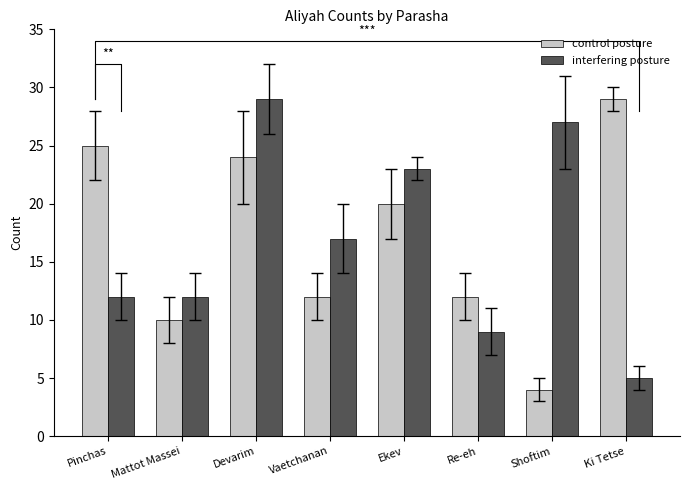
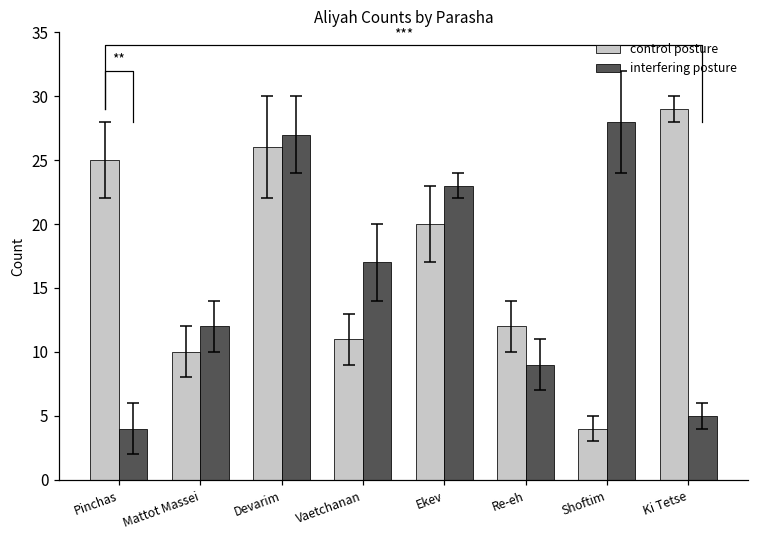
interfering posture, Pinchas: 12 -> 4
control posture, Devarim: 24 -> 26
interfering posture, Devarim: 29 -> 27
control posture, Vaetchanan: 12 -> 11
interfering posture, Shoftim: 27 -> 28
